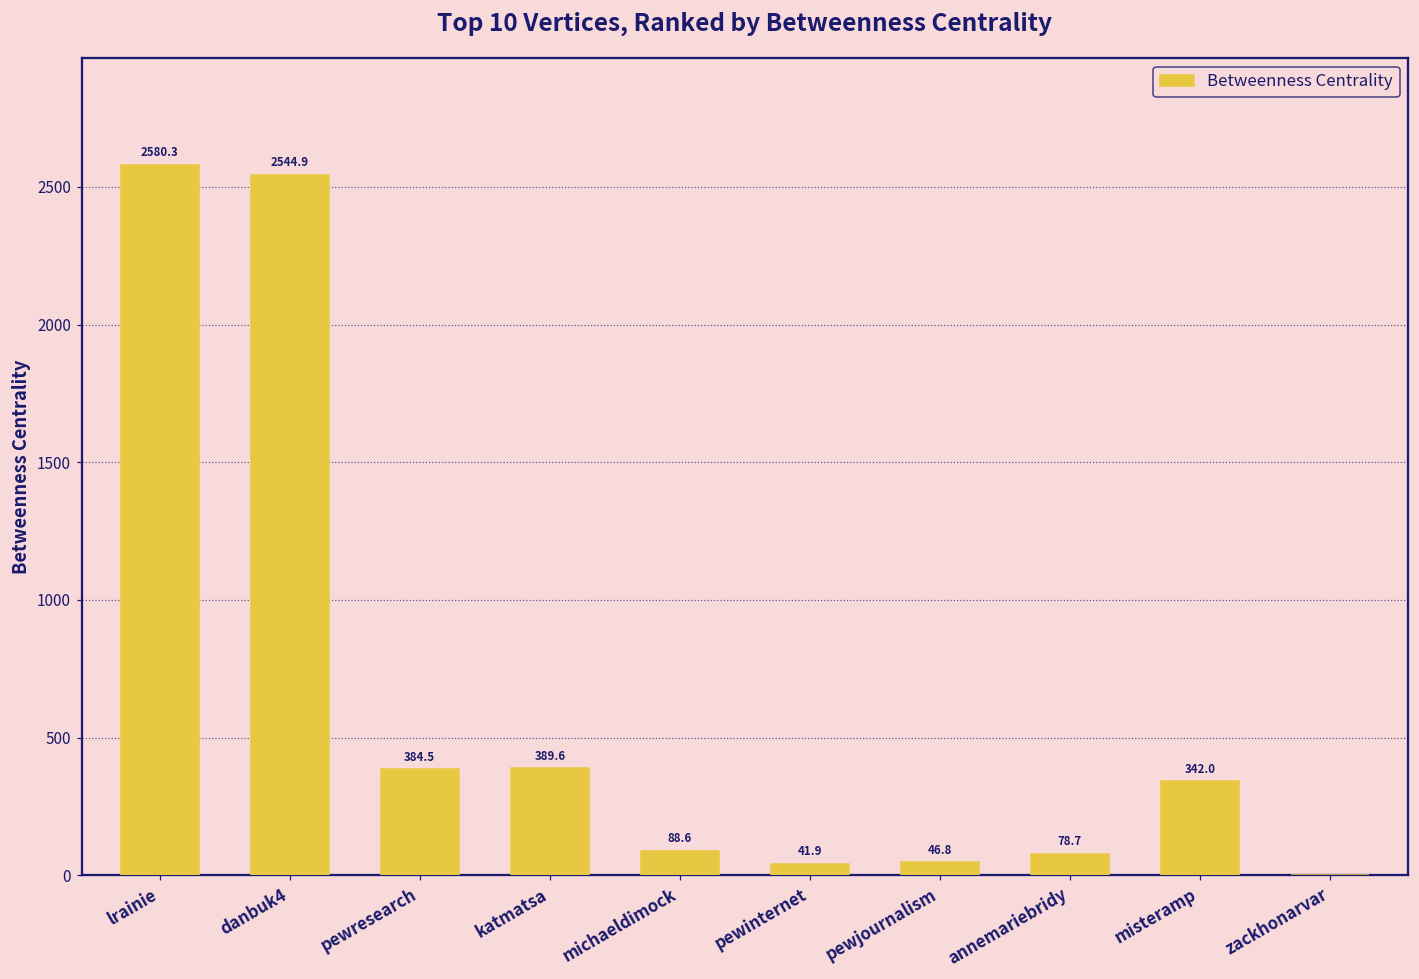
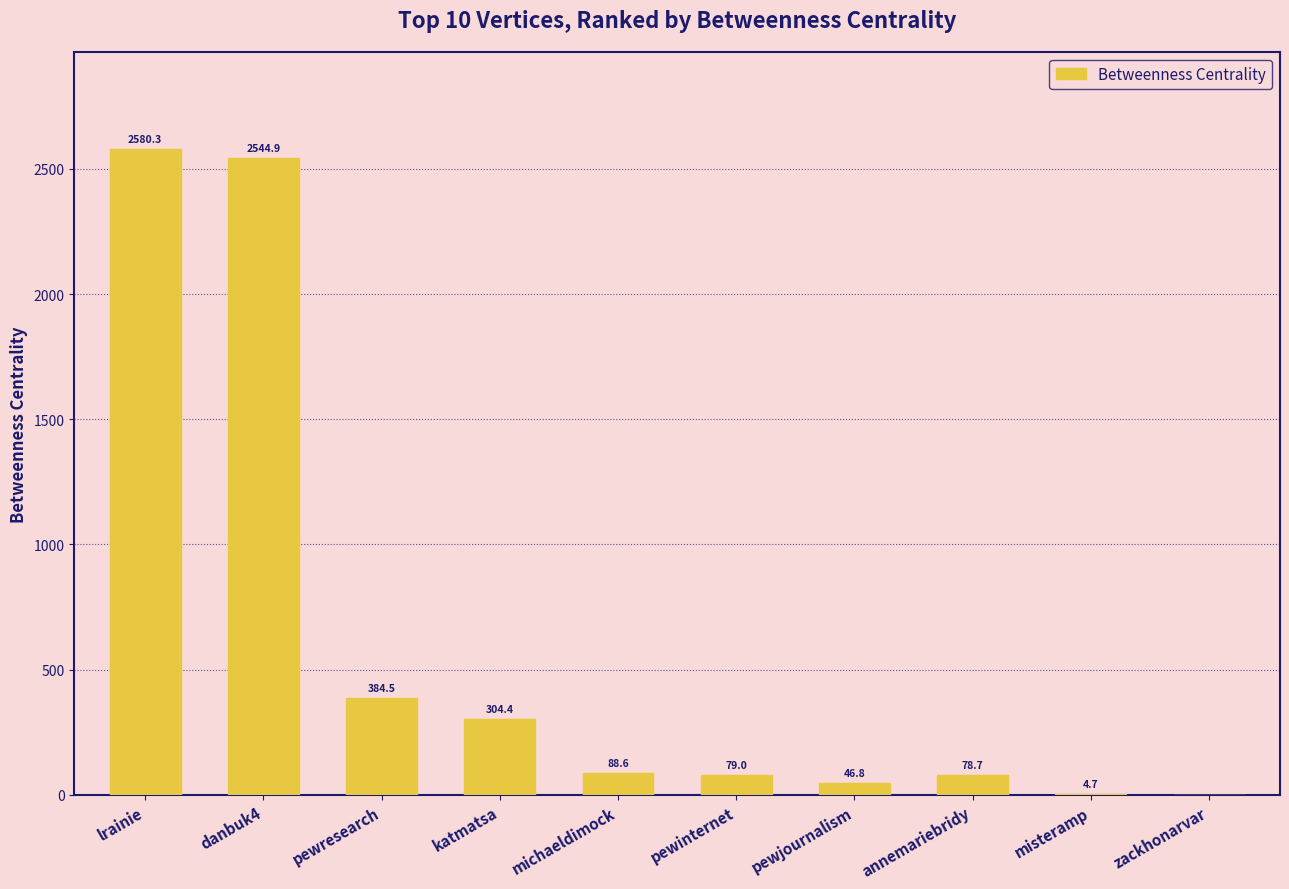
katmatsa: 389.6 -> 304.4
pewinternet: 41.9 -> 79.0
misteramp: 342.0 -> 4.7
